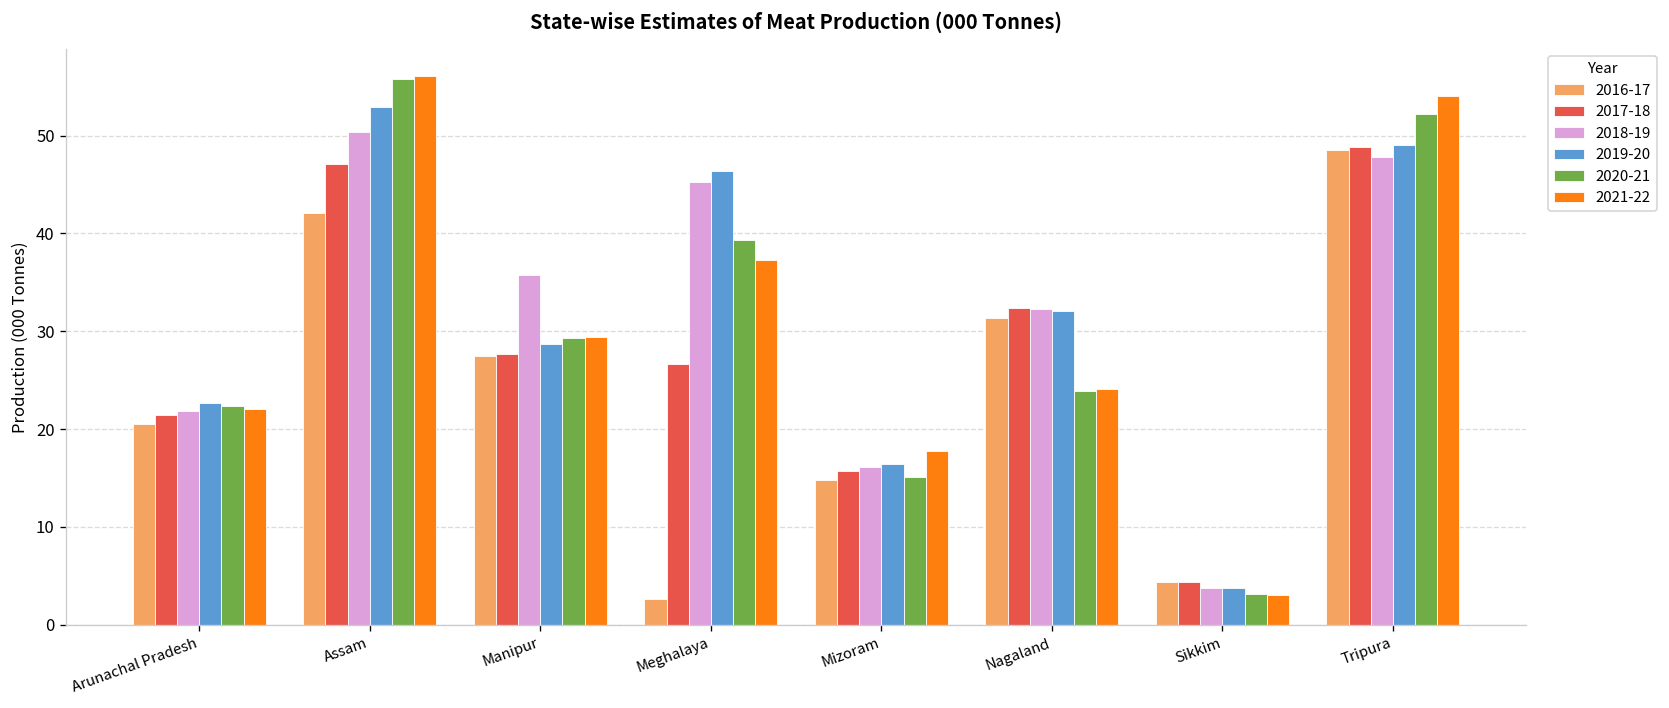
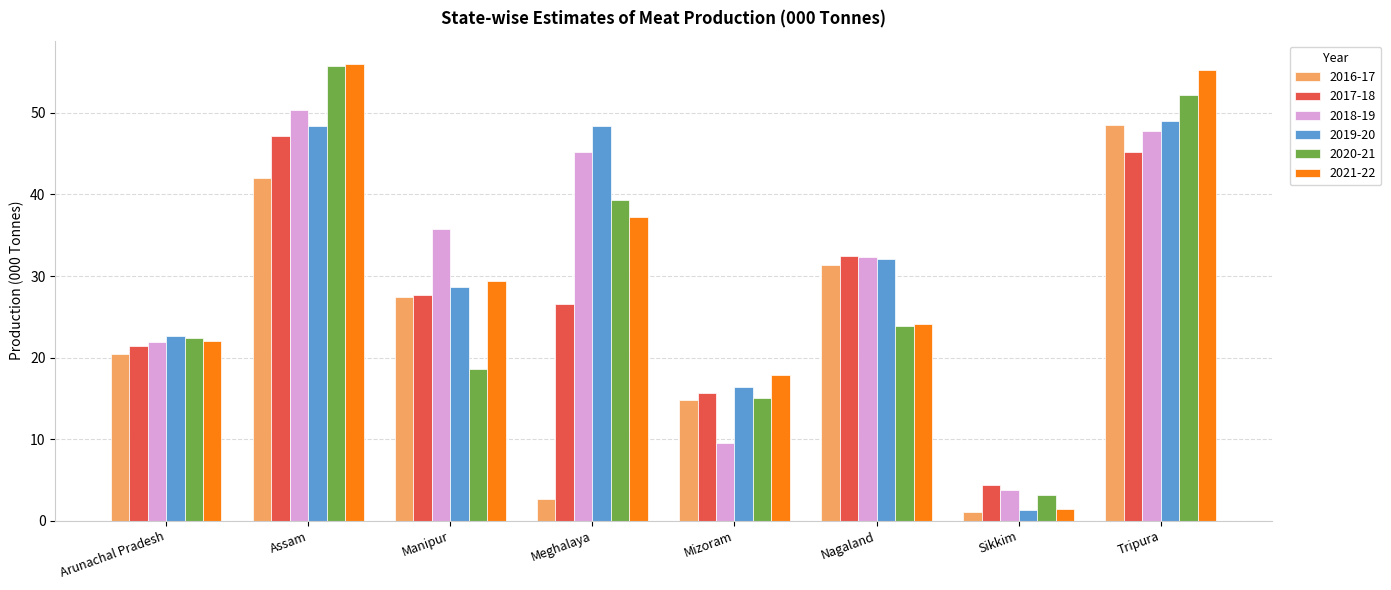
2019-20, Assam: 53 -> 48
2020-21, Manipur: 29 -> 19
2019-20, Meghalaya: 46 -> 48
2018-19, Mizoram: 16 -> 9
2016-17, Sikkim: 4 -> 1
2019-20, Sikkim: 4 -> 1
2021-22, Sikkim: 3 -> 1
2017-18, Tripura: 49 -> 45
2021-22, Tripura: 54 -> 55
